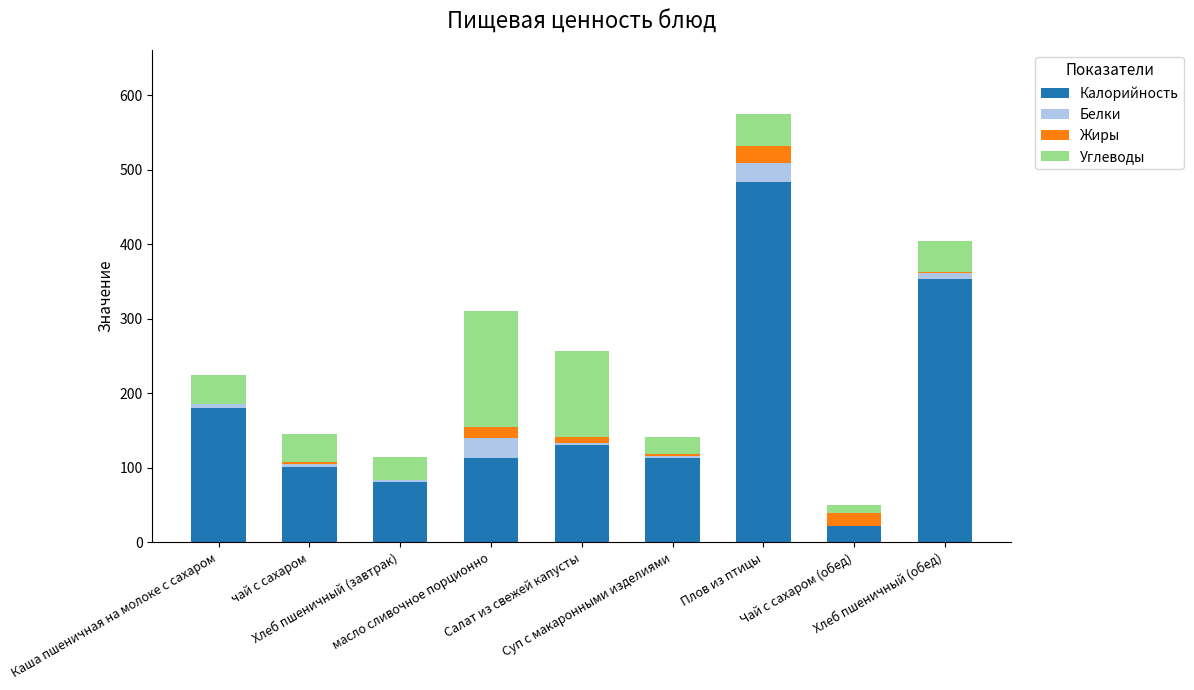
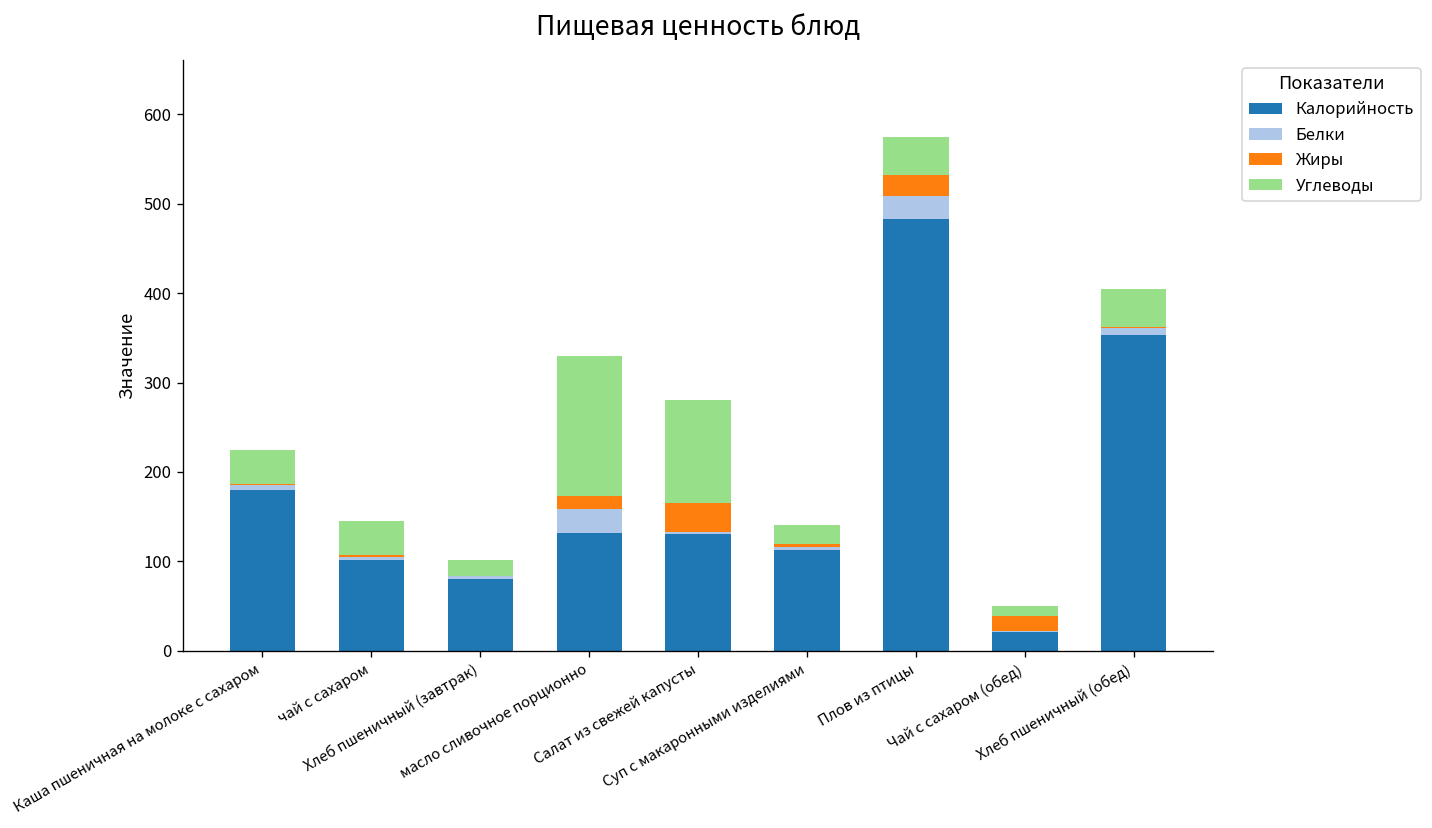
Углеводы, Хлеб пшеничный (завтрак): 30 -> 20
Калорийность, масло сливочное порционно: 110 -> 130
Жиры, Салат из свежей капусты: 10 -> 30
